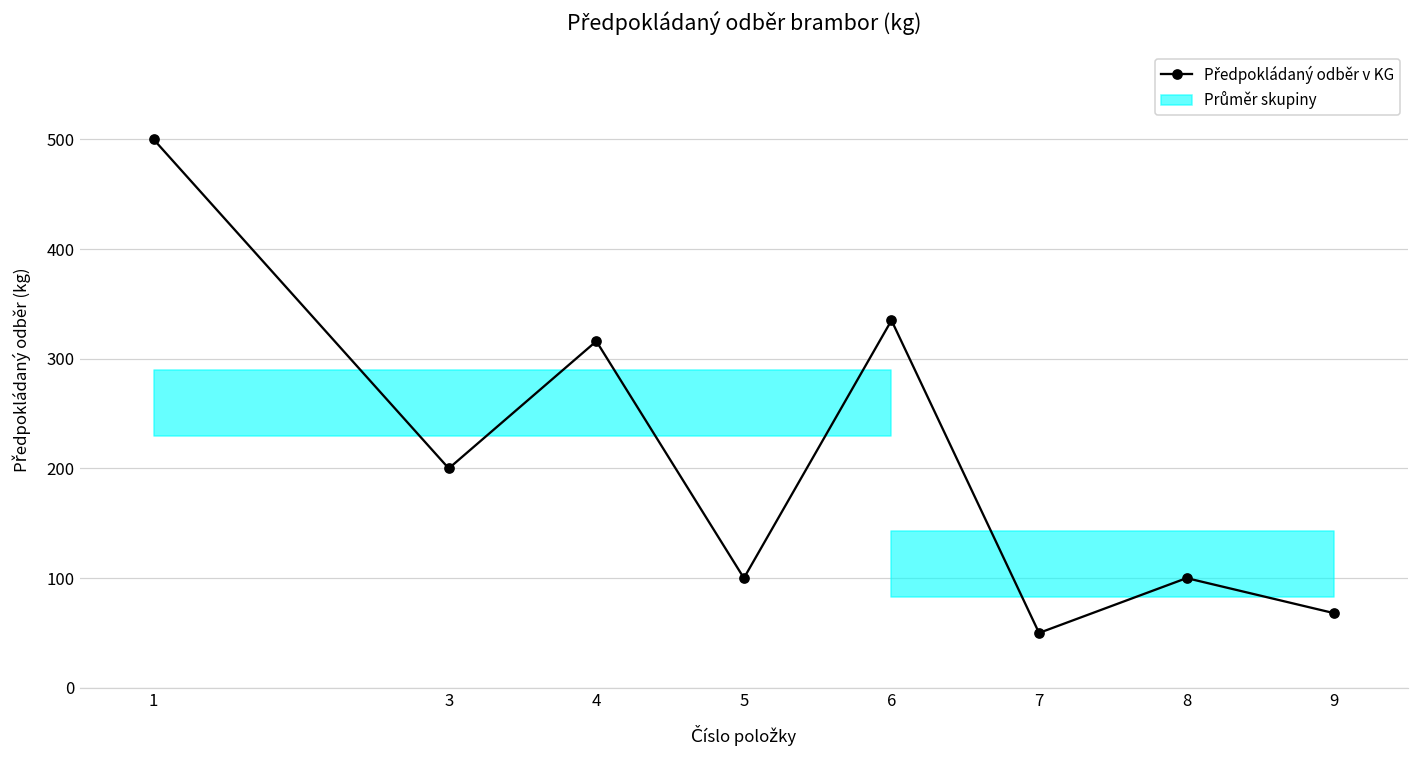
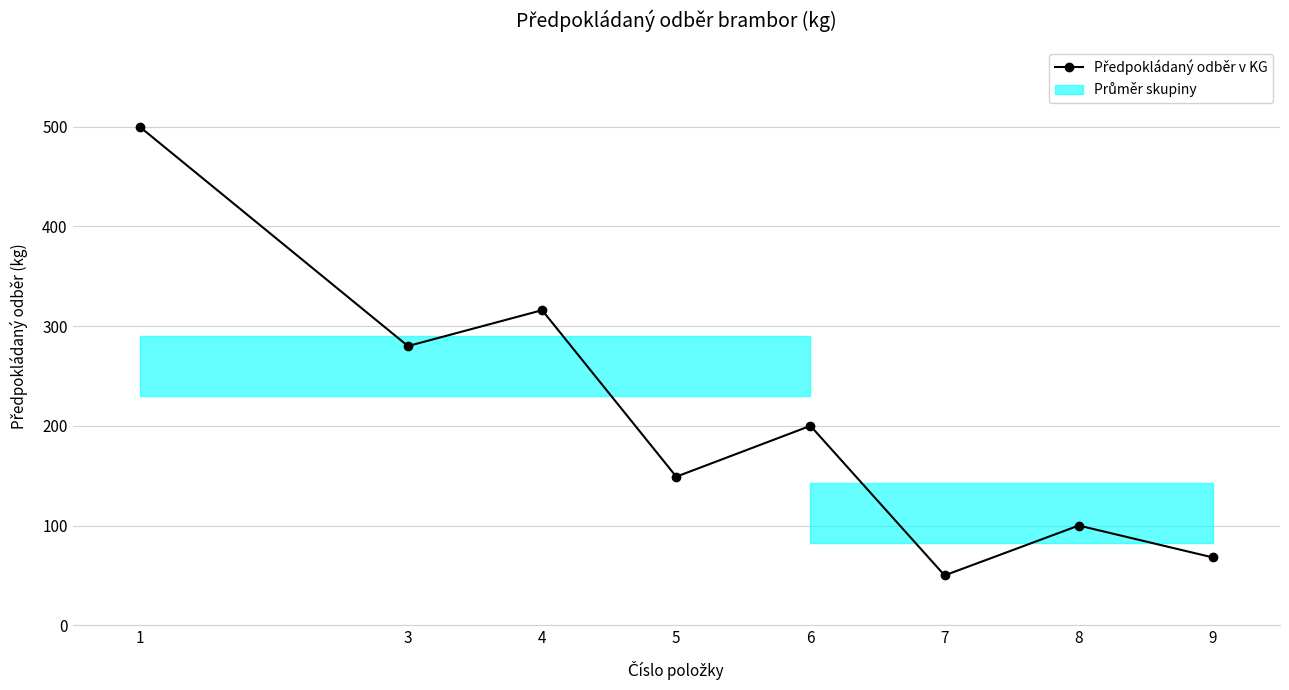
Předpokládaný odběr v KG, 3: 200 -> 280
Předpokládaný odběr v KG, 5: 100 -> 150
Předpokládaný odběr v KG, 6: 340 -> 200
